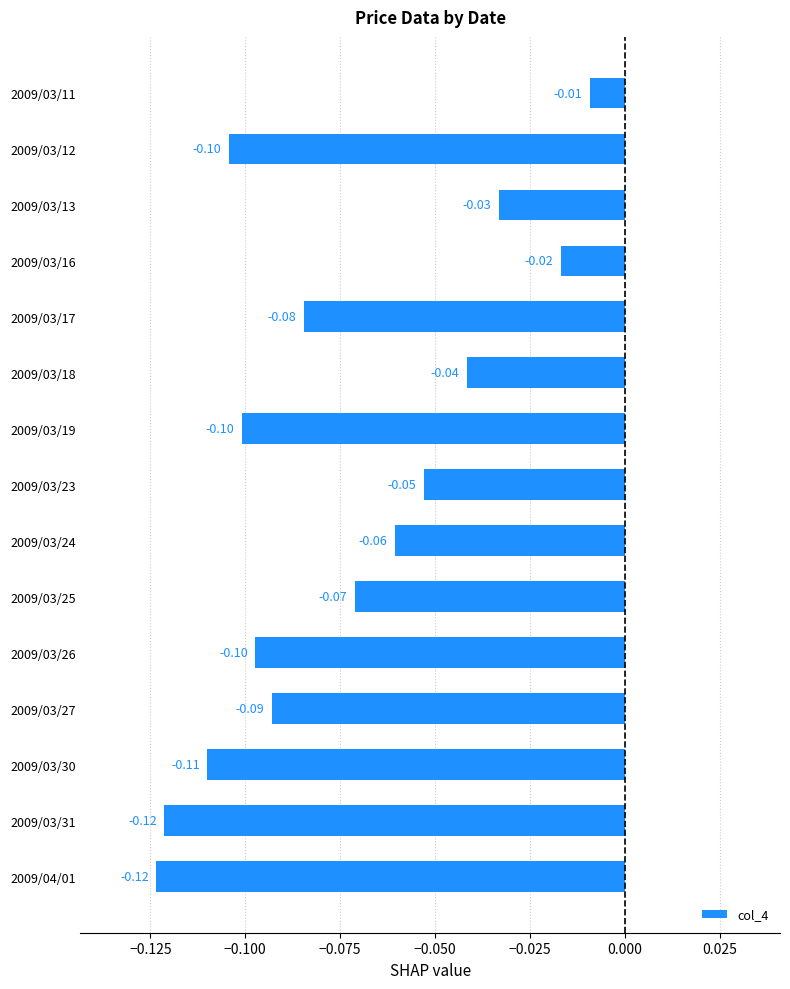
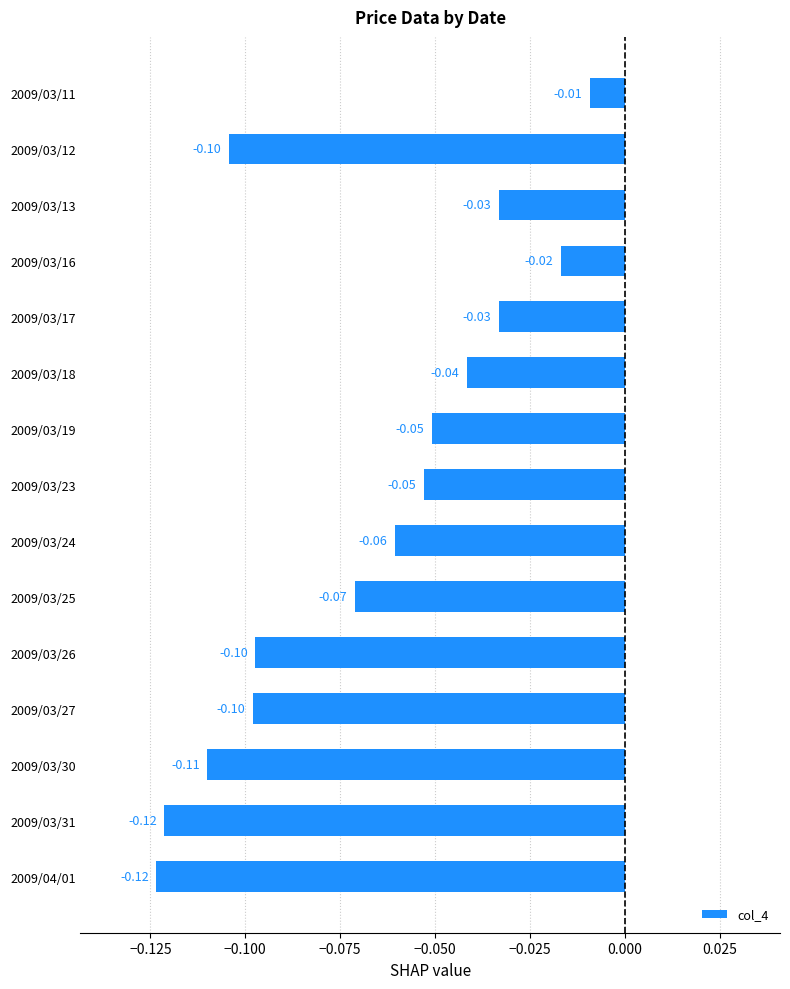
2009/03/17: -0.08 -> -0.03
2009/03/19: -0.10 -> -0.05
2009/03/27: -0.09 -> -0.10
